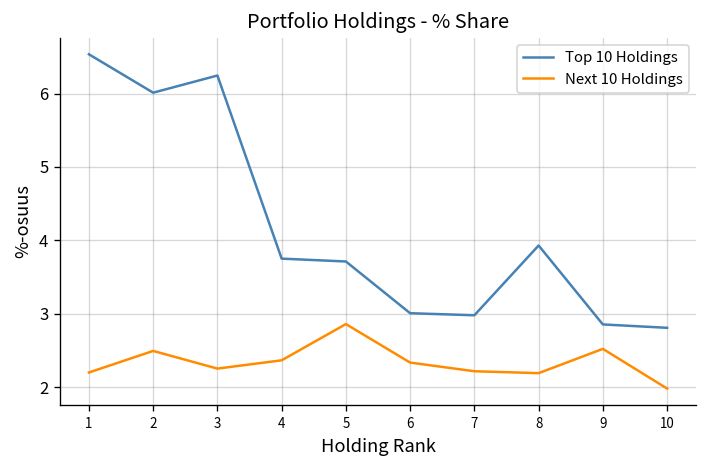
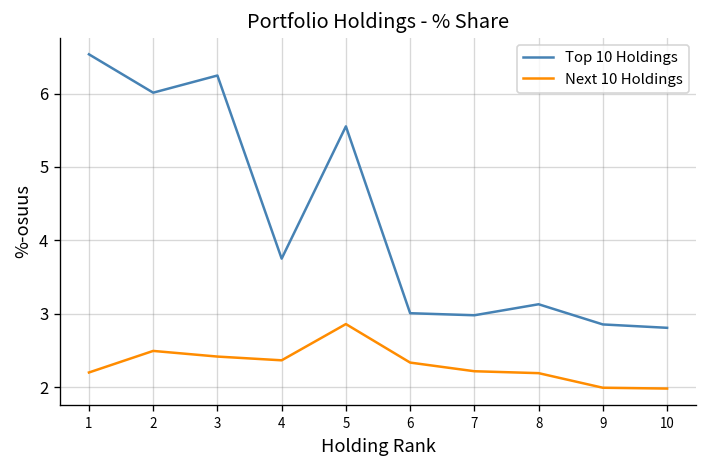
Next 10 Holdings, 3: 2.3 -> 2.4
Top 10 Holdings, 5: 3.7 -> 5.6
Top 10 Holdings, 8: 3.9 -> 3.1
Next 10 Holdings, 9: 2.5 -> 2.0
